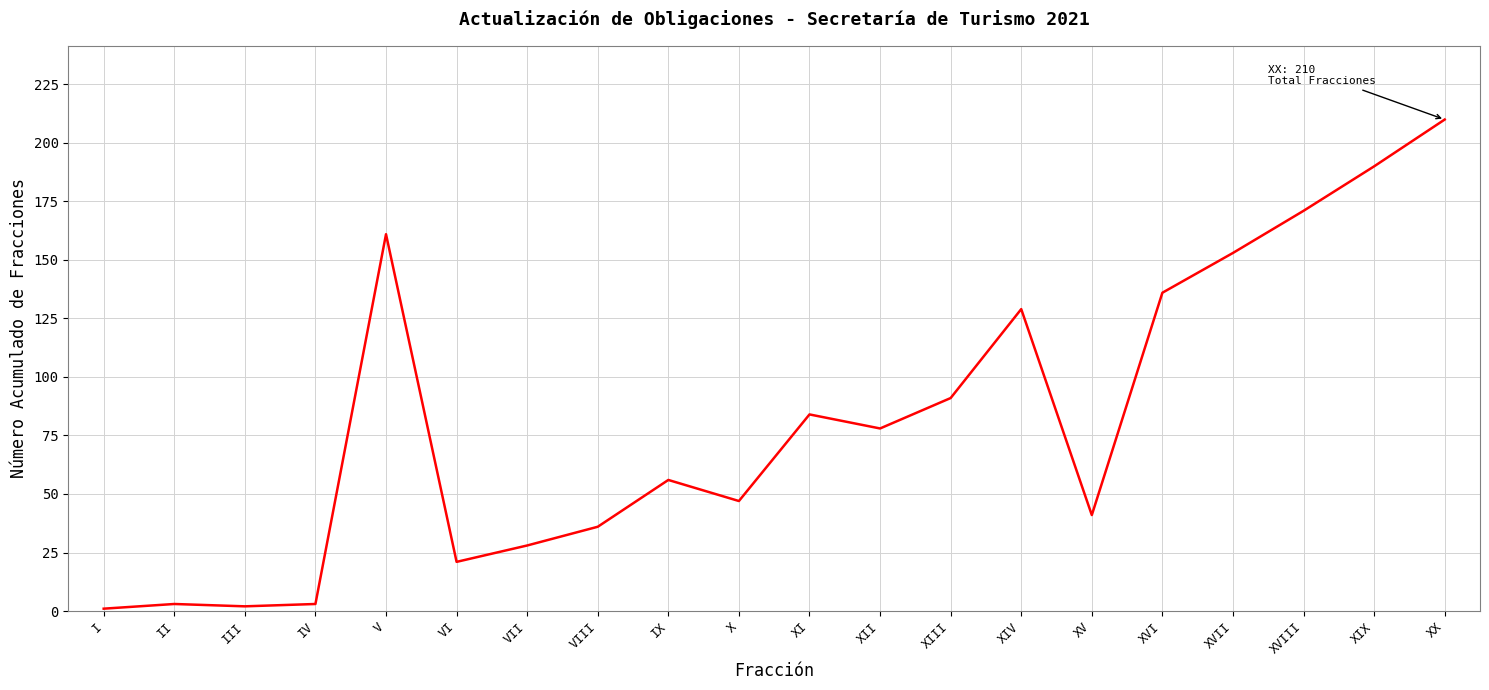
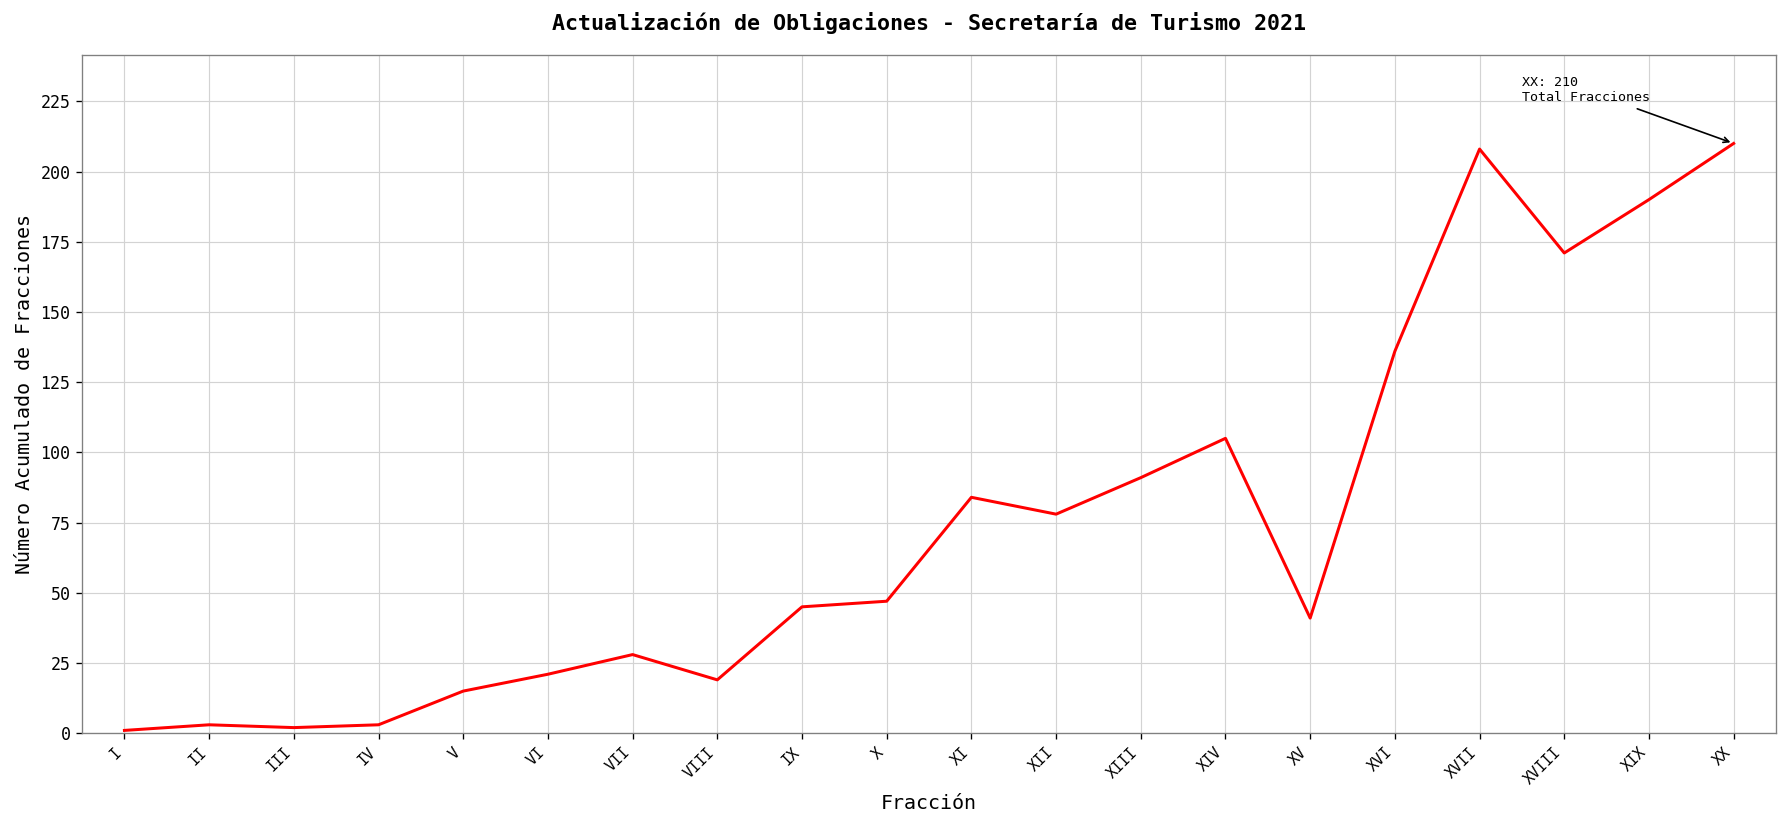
V: 161 -> 15
VIII: 36 -> 19
IX: 56 -> 45
XIV: 129 -> 105
XVII: 153 -> 208
